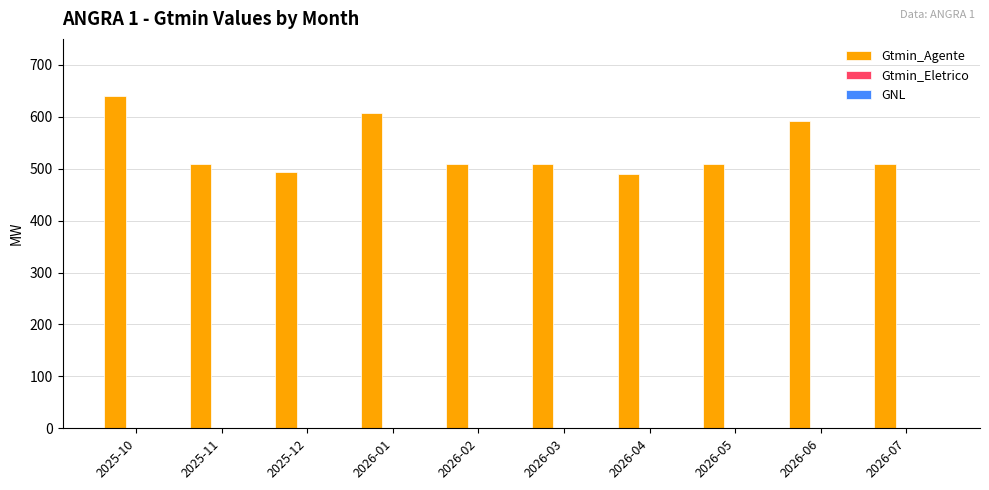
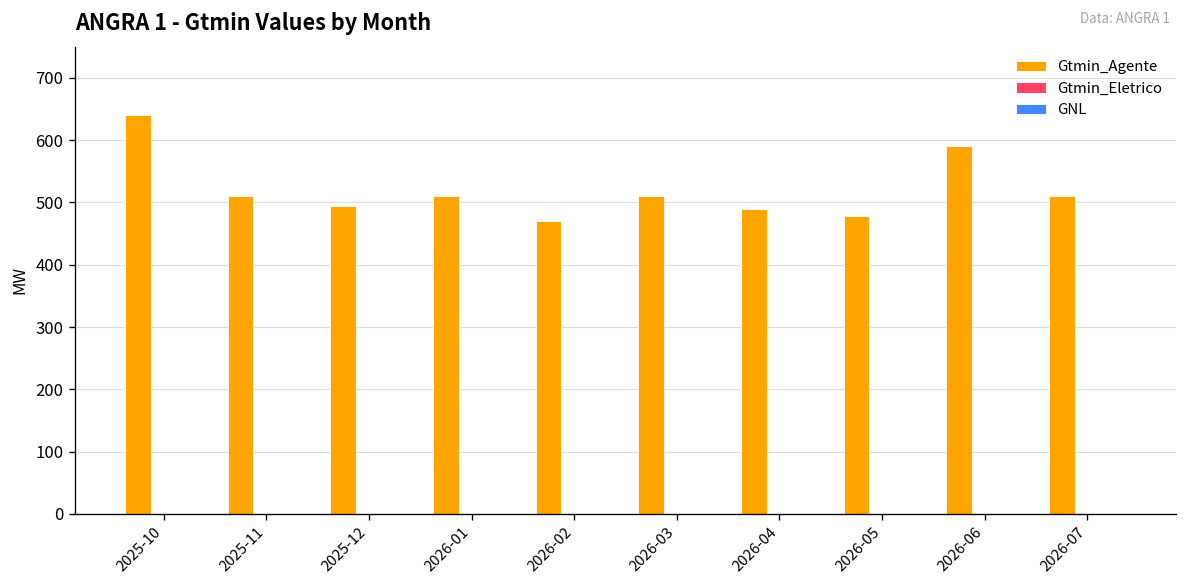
Gtmin_Agente, 2026-01: 610 -> 510
Gtmin_Agente, 2026-02: 510 -> 470
Gtmin_Agente, 2026-05: 510 -> 480
